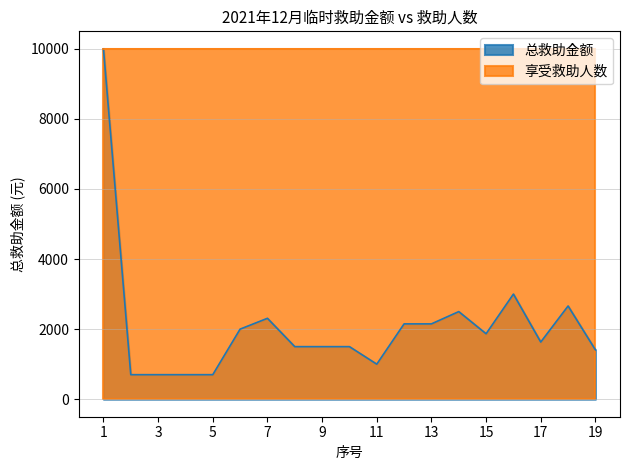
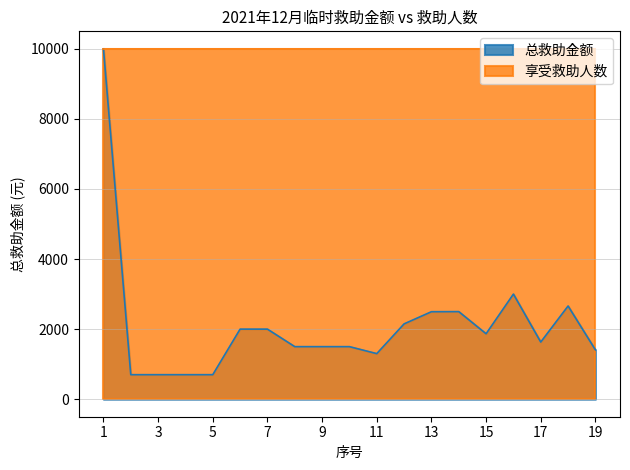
总救助金额, 7: 2300 -> 2000
总救助金额, 11: 1000 -> 1300
总救助金额, 13: 2200 -> 2500
